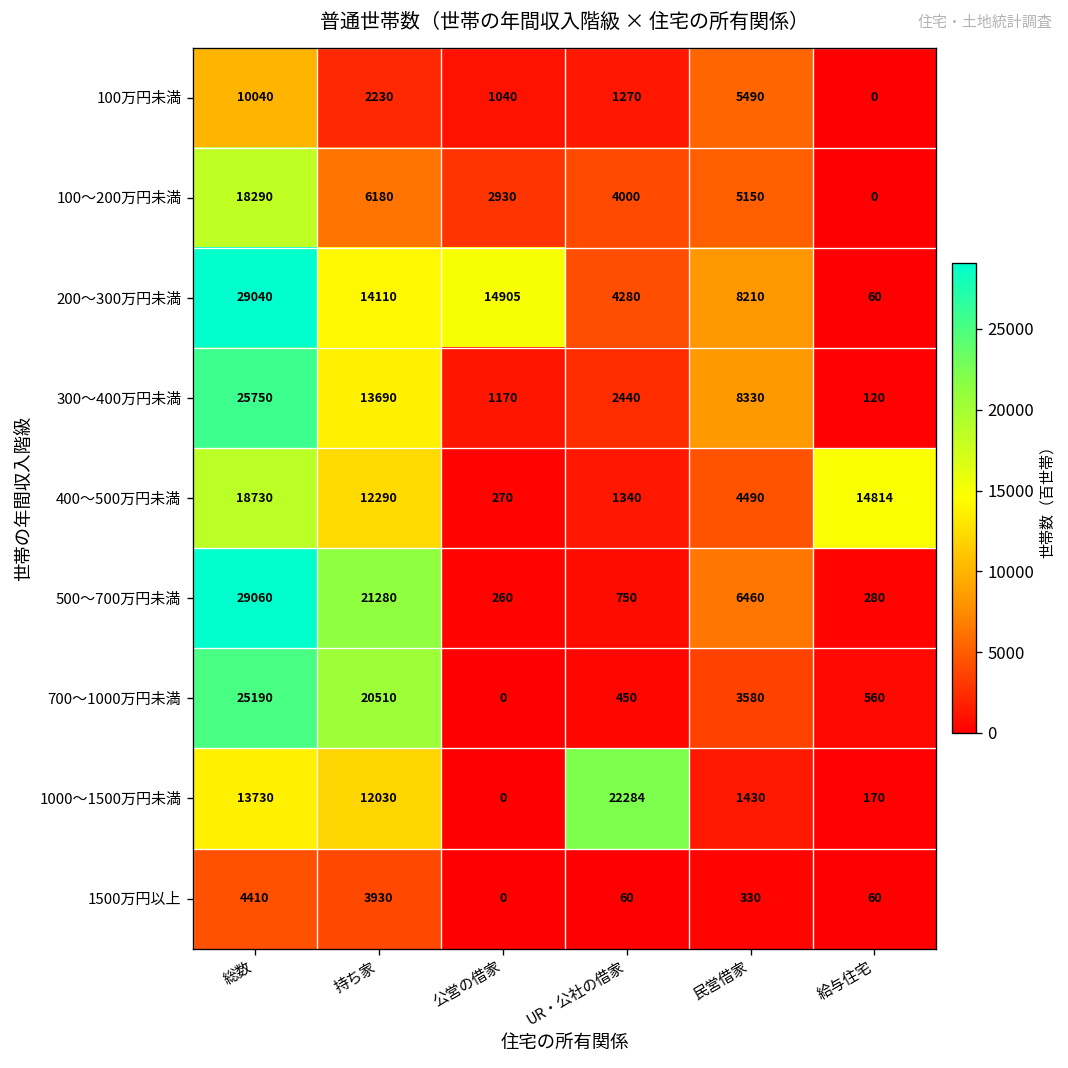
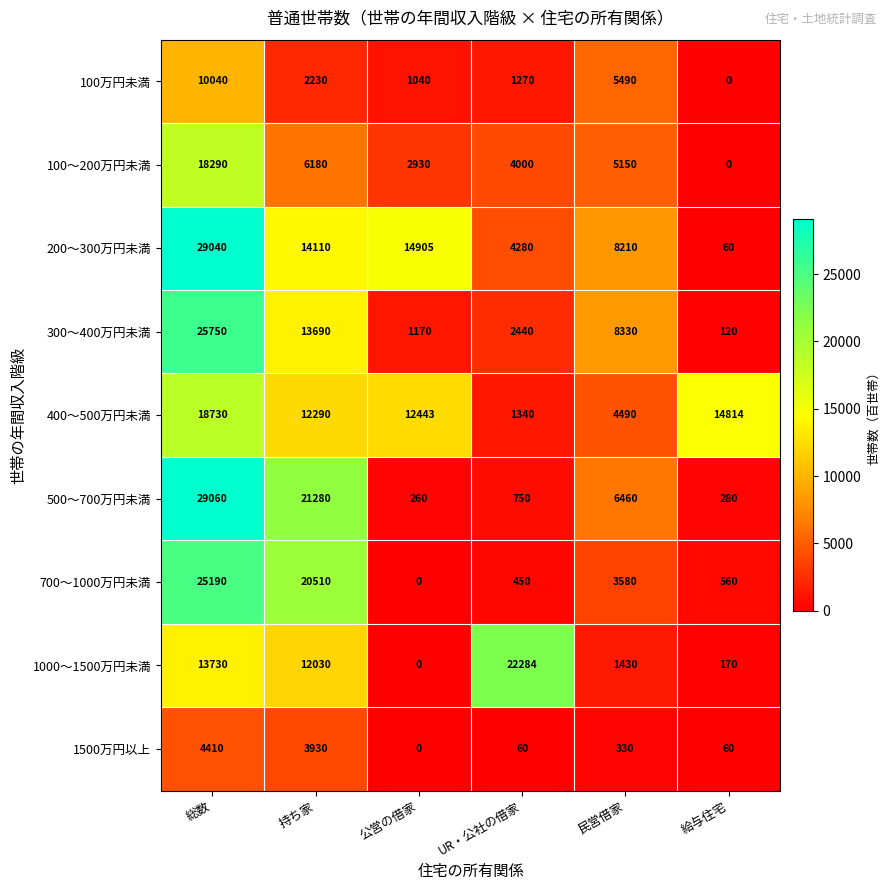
400～500万円未満, 公営の借家: 270 -> 12443
